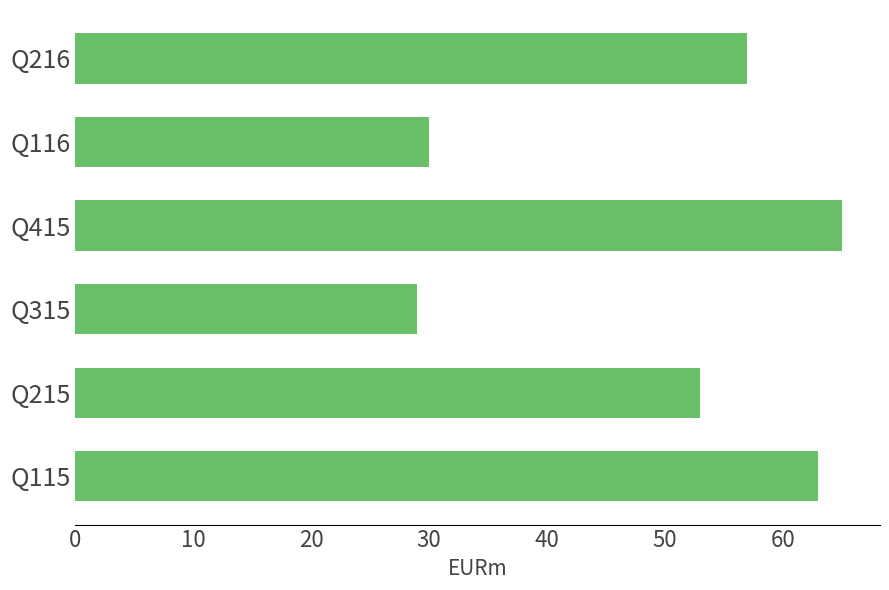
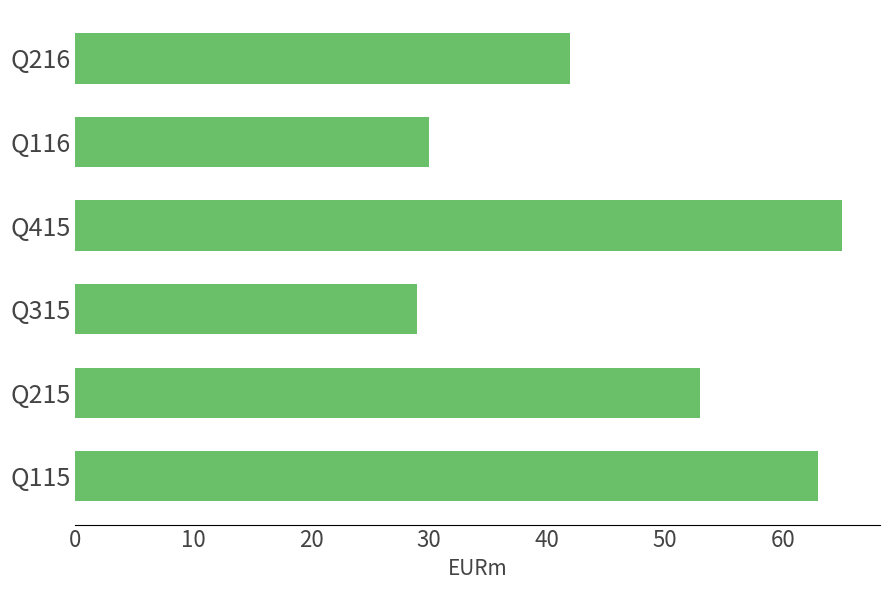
Q216: 57 -> 42
